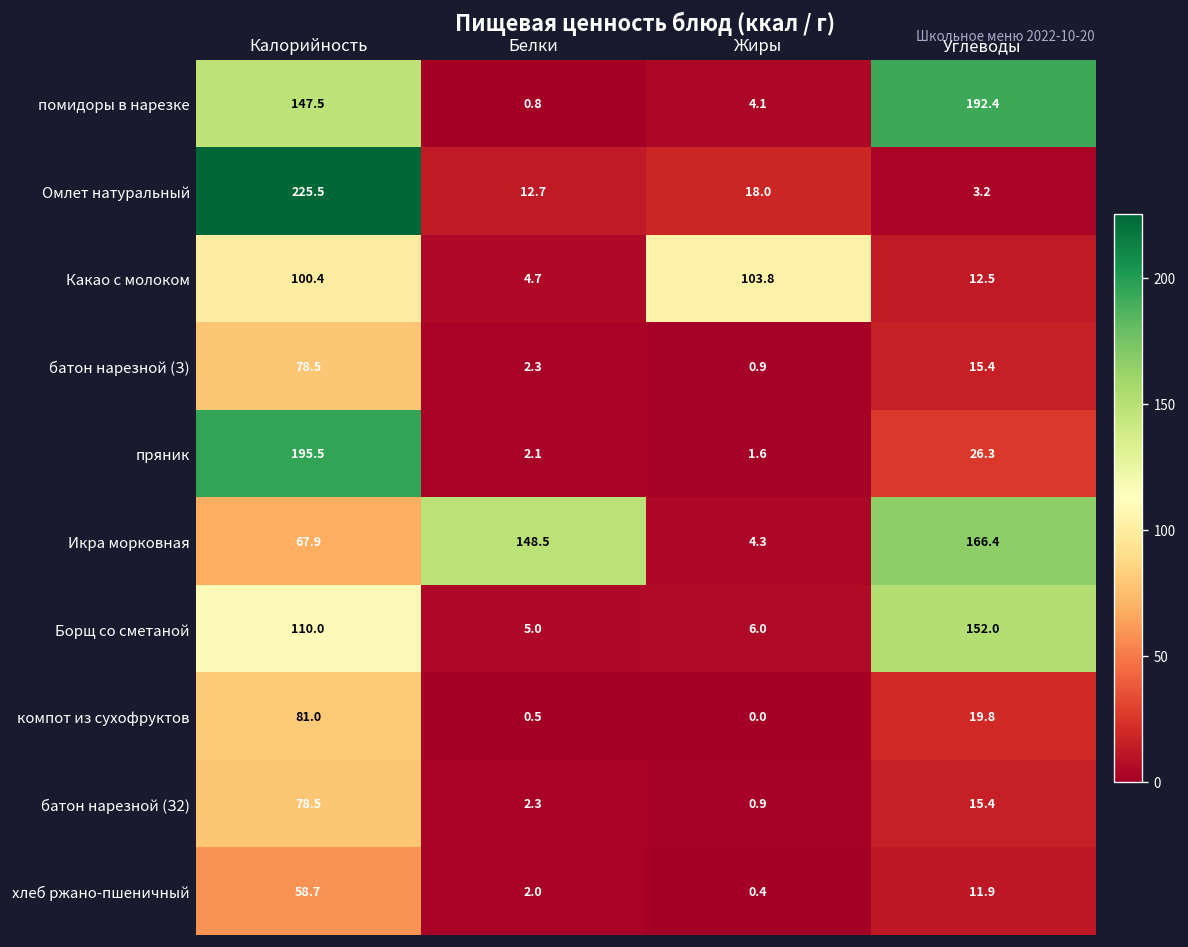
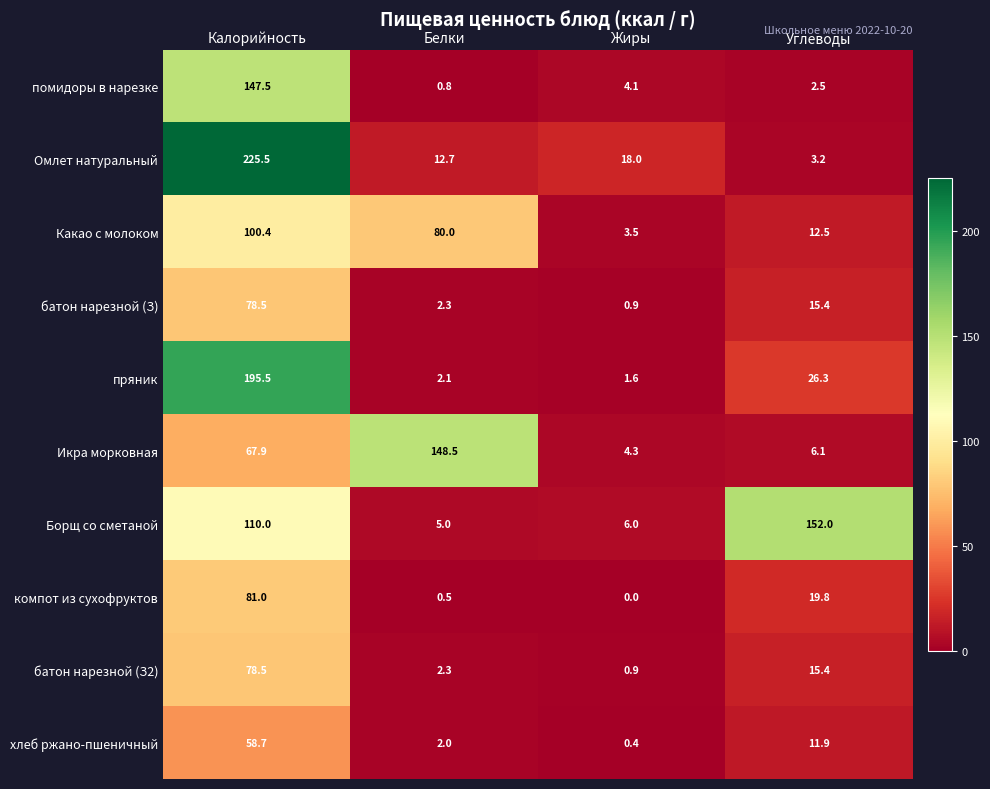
помидоры в нарезке, Углеводы: 192.4 -> 2.5
Какао с молоком, Белки: 4.7 -> 80.0
Какао с молоком, Жиры: 103.8 -> 3.5
Икра морковная, Углеводы: 166.4 -> 6.1
